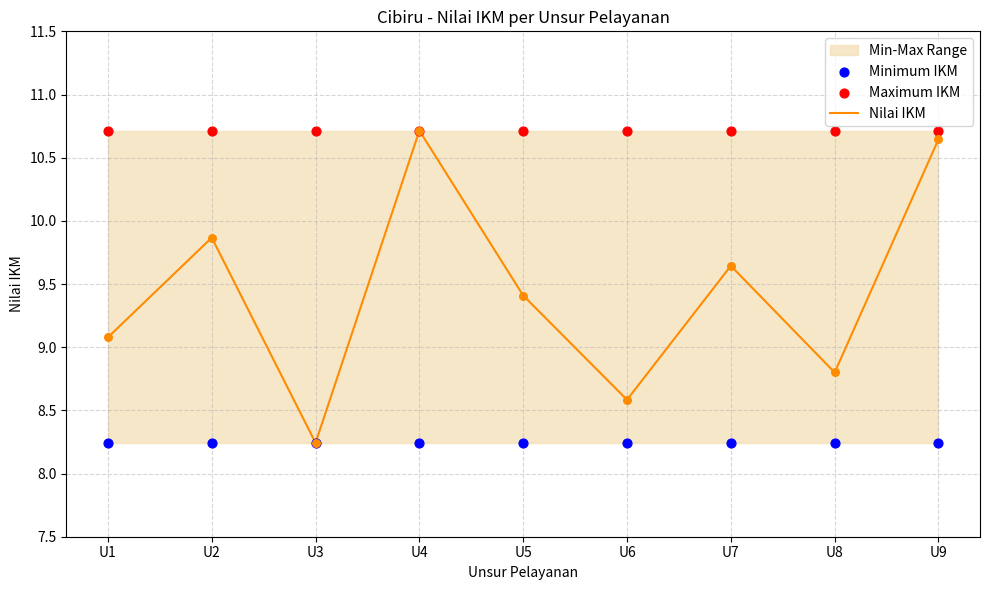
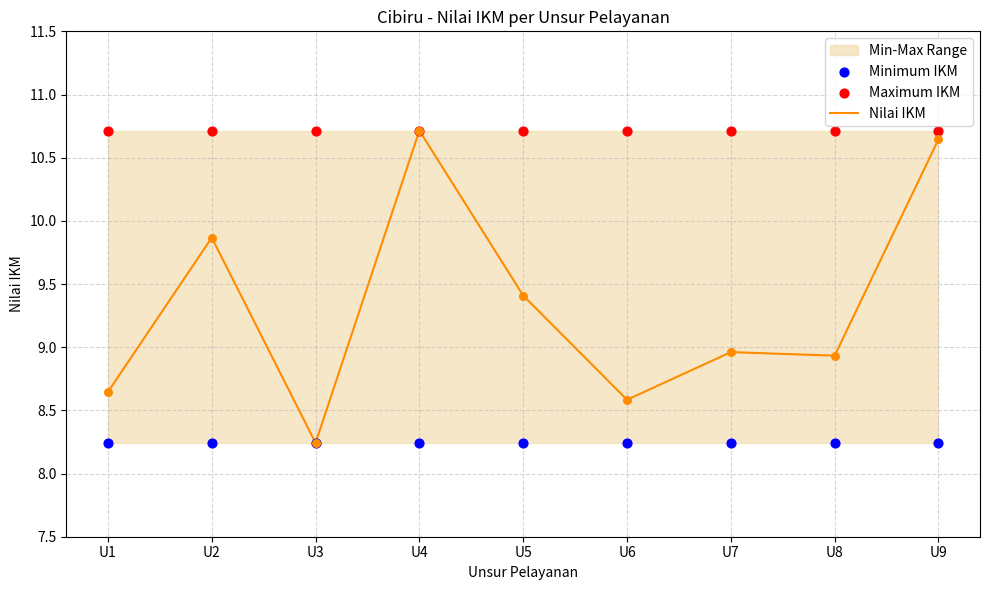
Nilai IKM, U1: 9.08 -> 8.65
Nilai IKM, U7: 9.64 -> 8.96
Nilai IKM, U8: 8.80 -> 8.93
